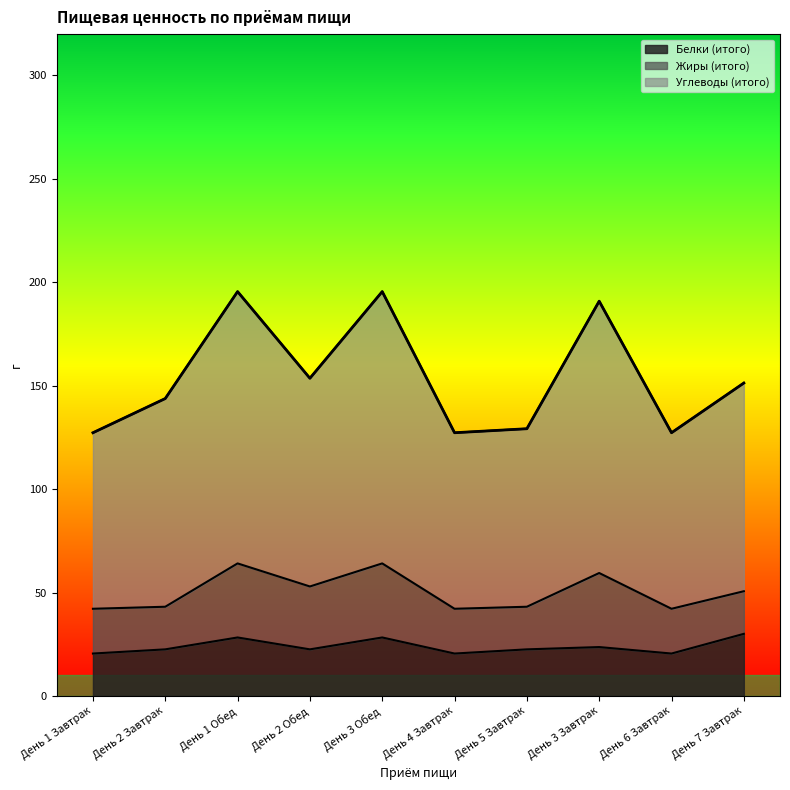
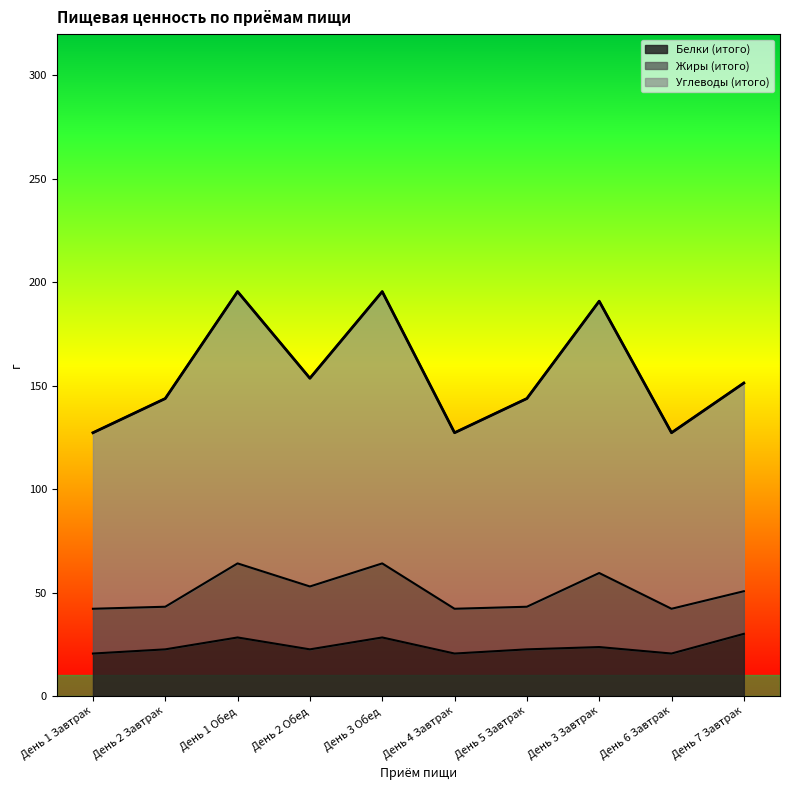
Углеводы (итого), День 5 Завтрак: 86 -> 101
